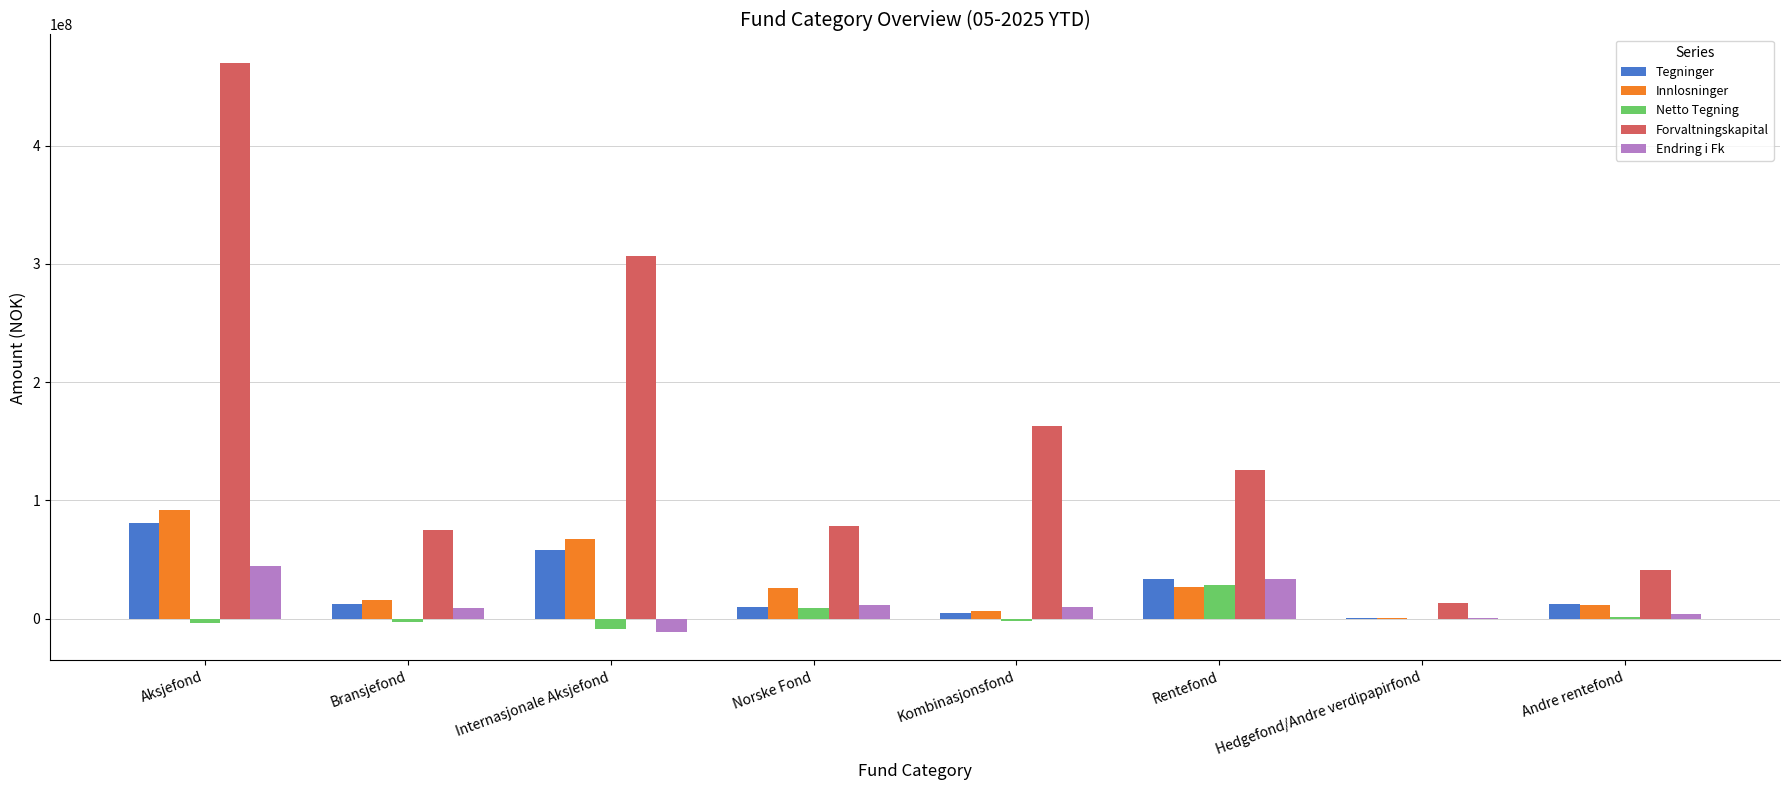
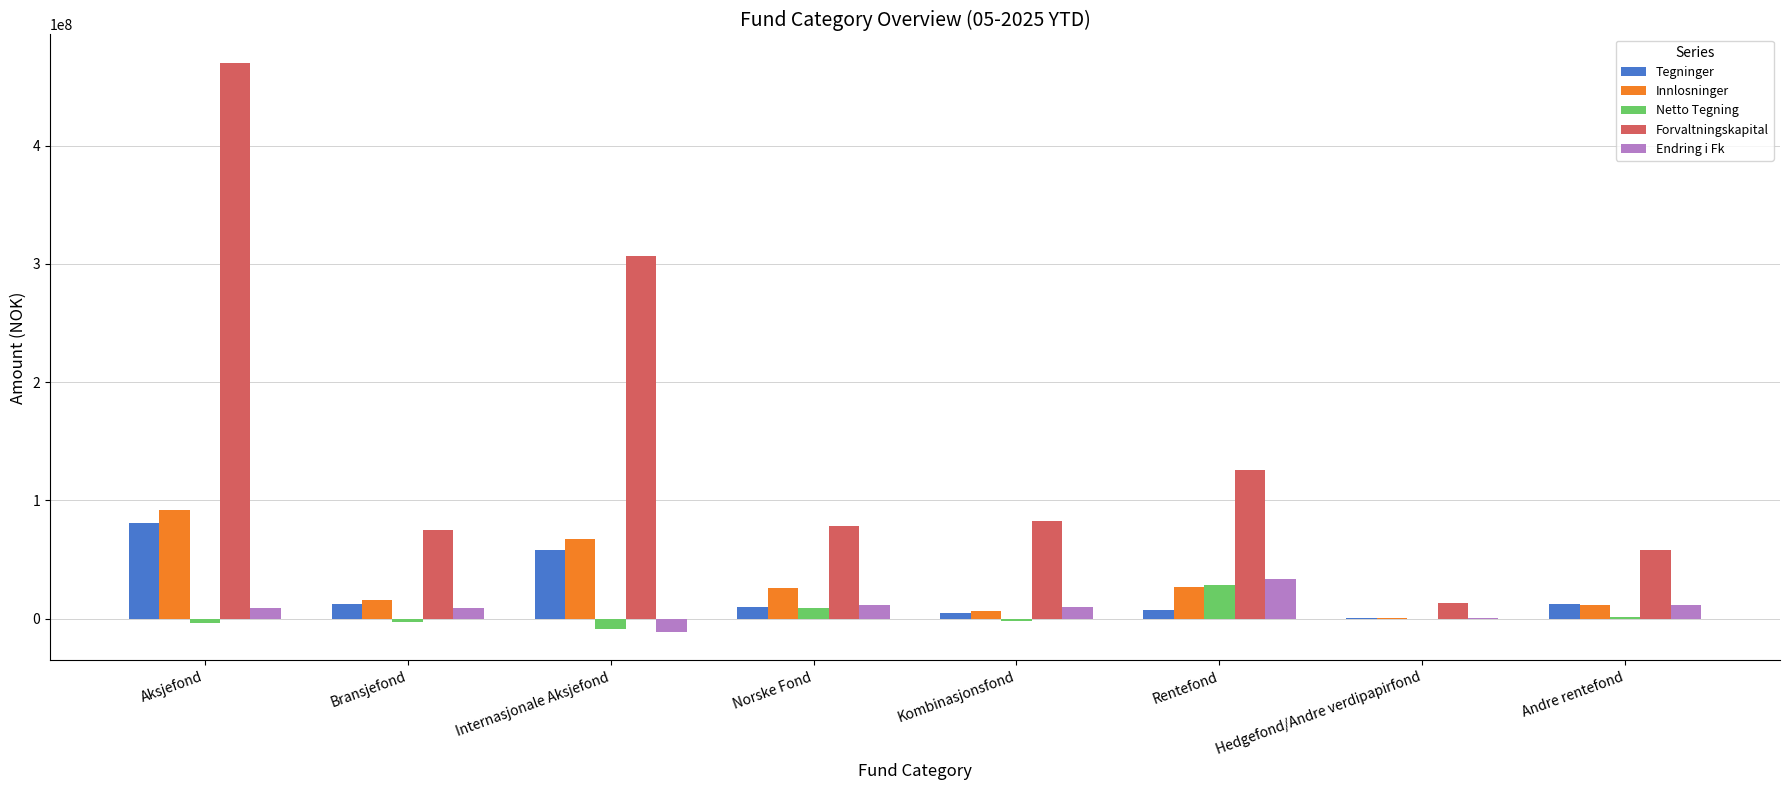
Endring i Fk, Aksjefond: 44000000 -> 8000000
Forvaltningskapital, Kombinasjonsfond: 163000000 -> 82000000
Tegninger, Rentefond: 33000000 -> 7000000
Forvaltningskapital, Andre rentefond: 41000000 -> 58000000
Endring i Fk, Andre rentefond: 4000000 -> 11000000
